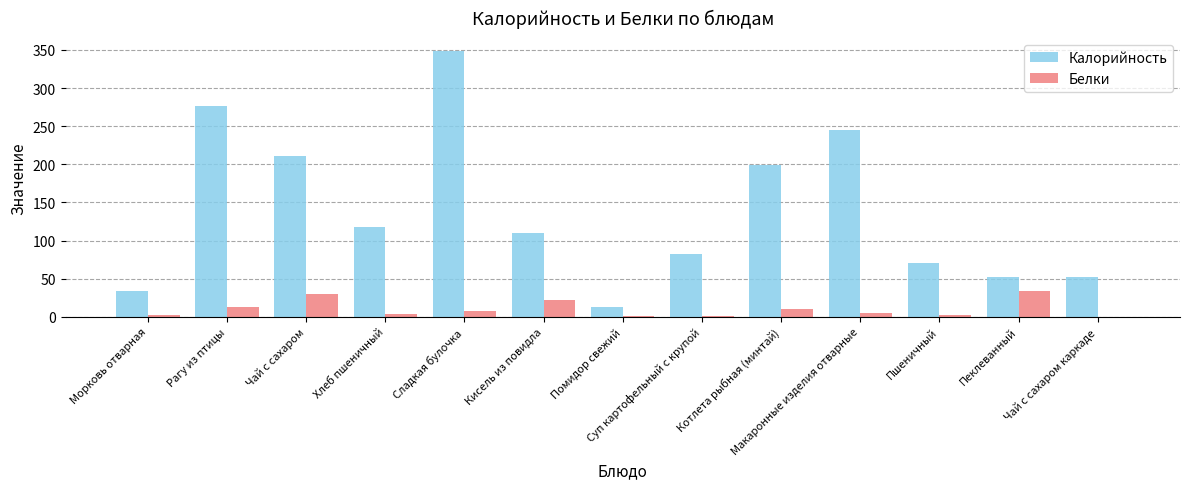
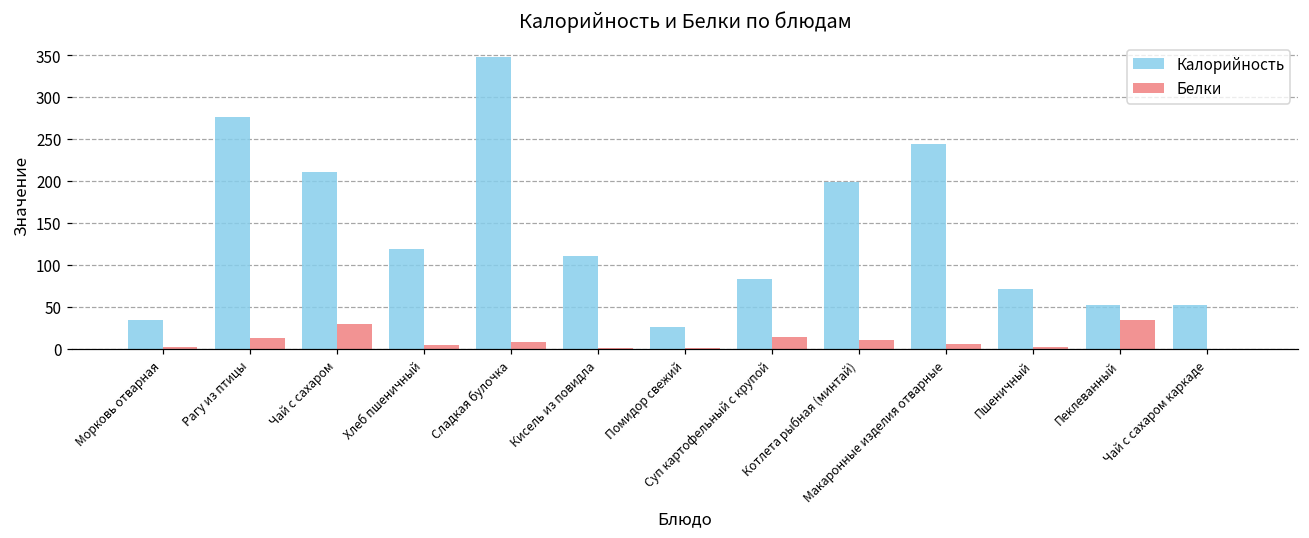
Белки, Кисель из повидла: 20 -> 0
Калорийность, Помидор свежий: 10 -> 30
Белки, Суп картофельный с крупой: 0 -> 10
